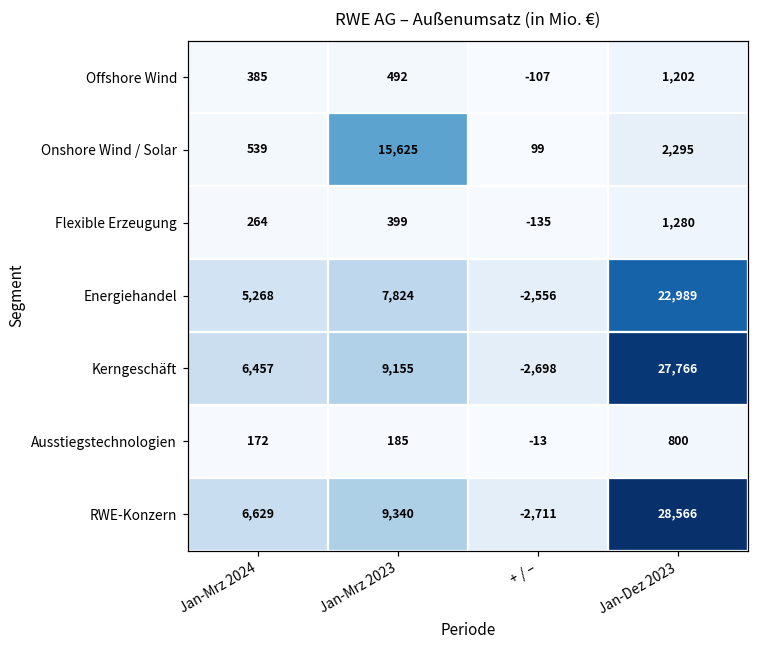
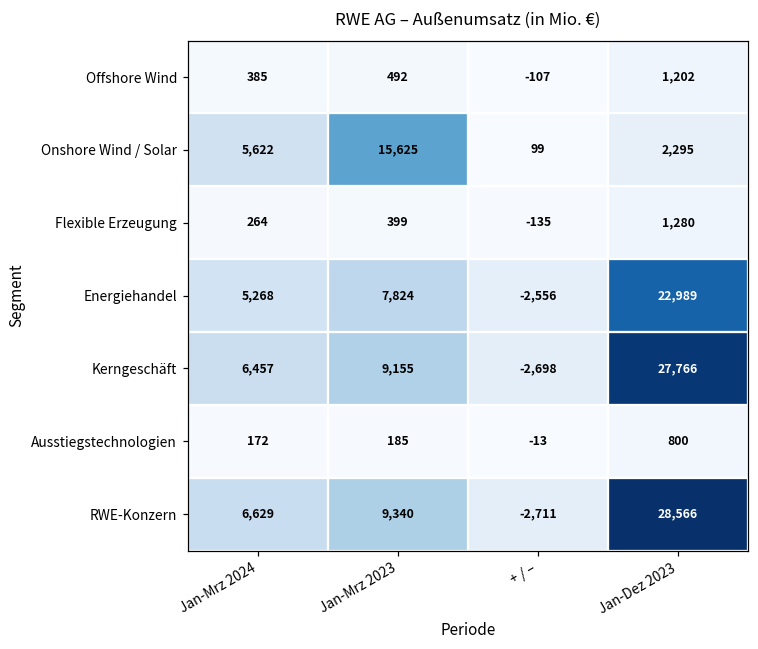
Onshore Wind / Solar, Jan-Mrz 2024: 539 -> 5,622
